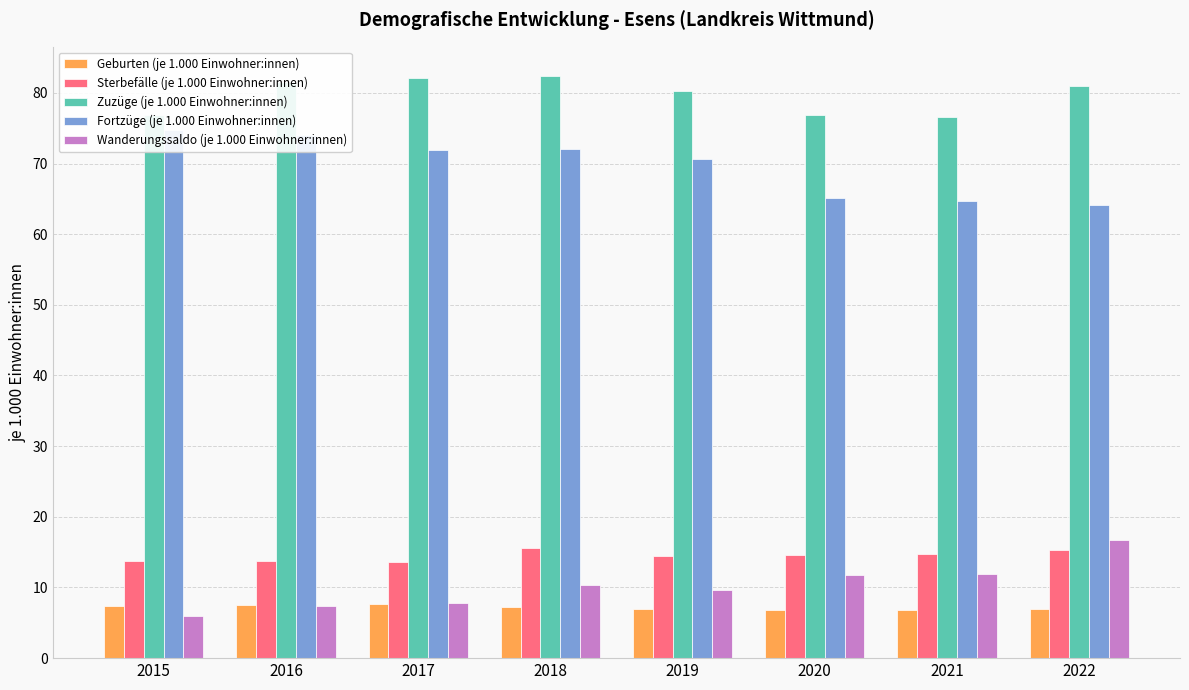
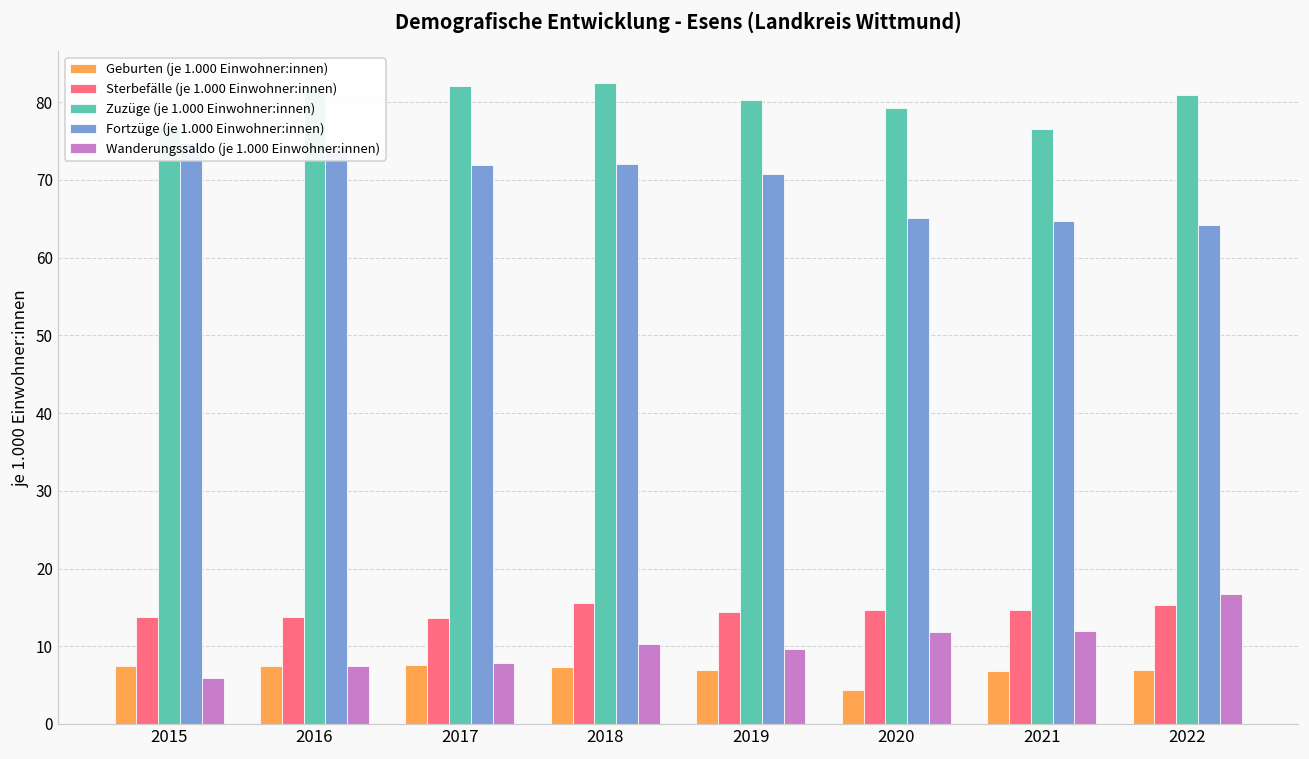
Geburten (je 1.000 Einwohner:innen), 2020: 7 -> 4
Zuzüge (je 1.000 Einwohner:innen), 2020: 77 -> 79
